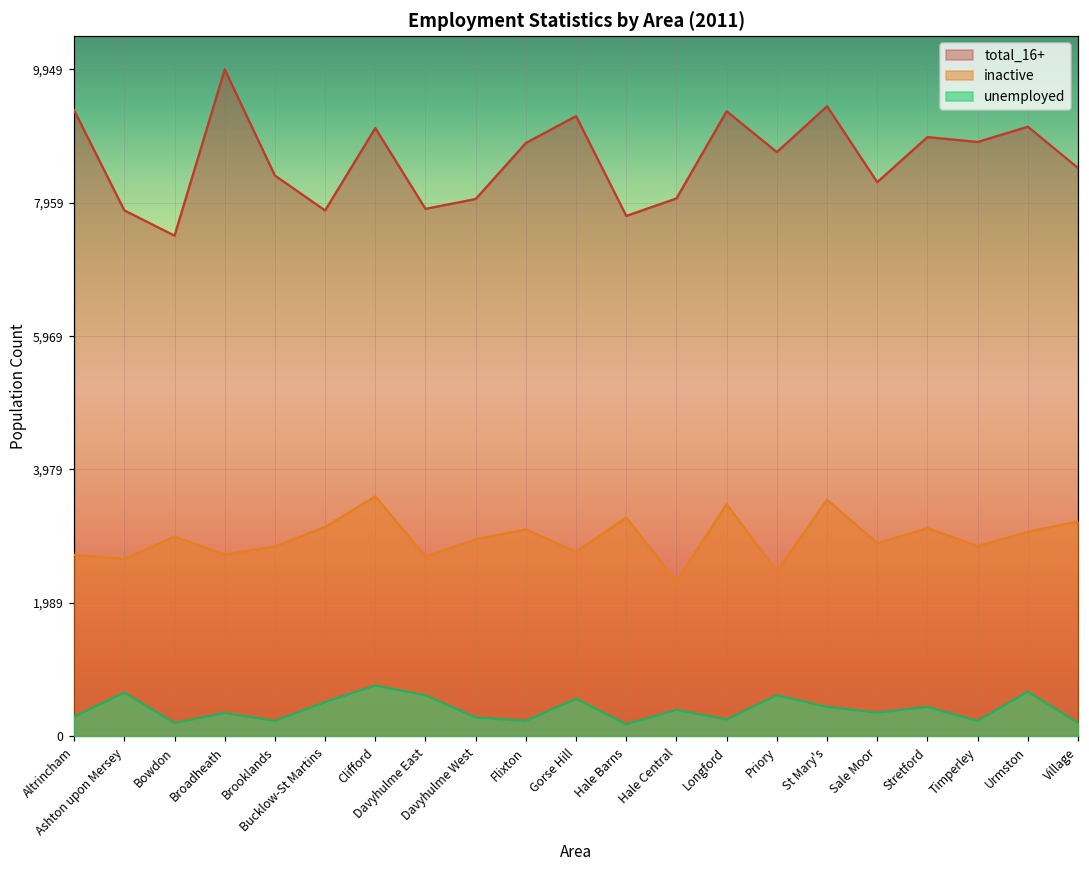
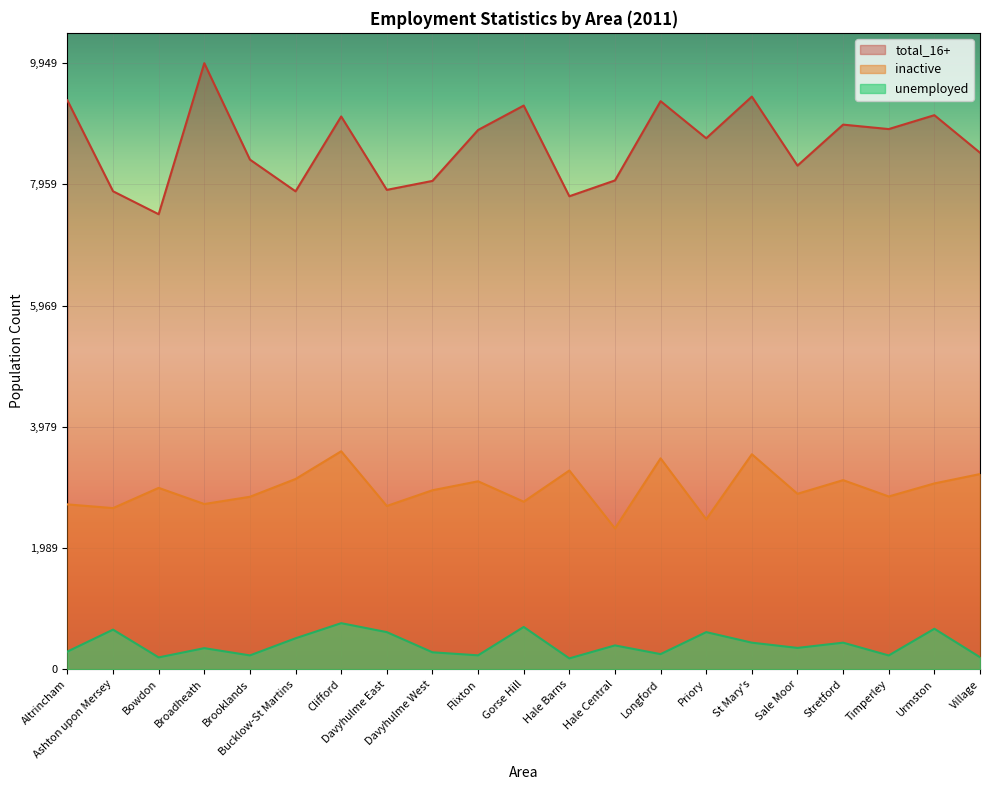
unemployed, Gorse Hill: 600 -> 700
